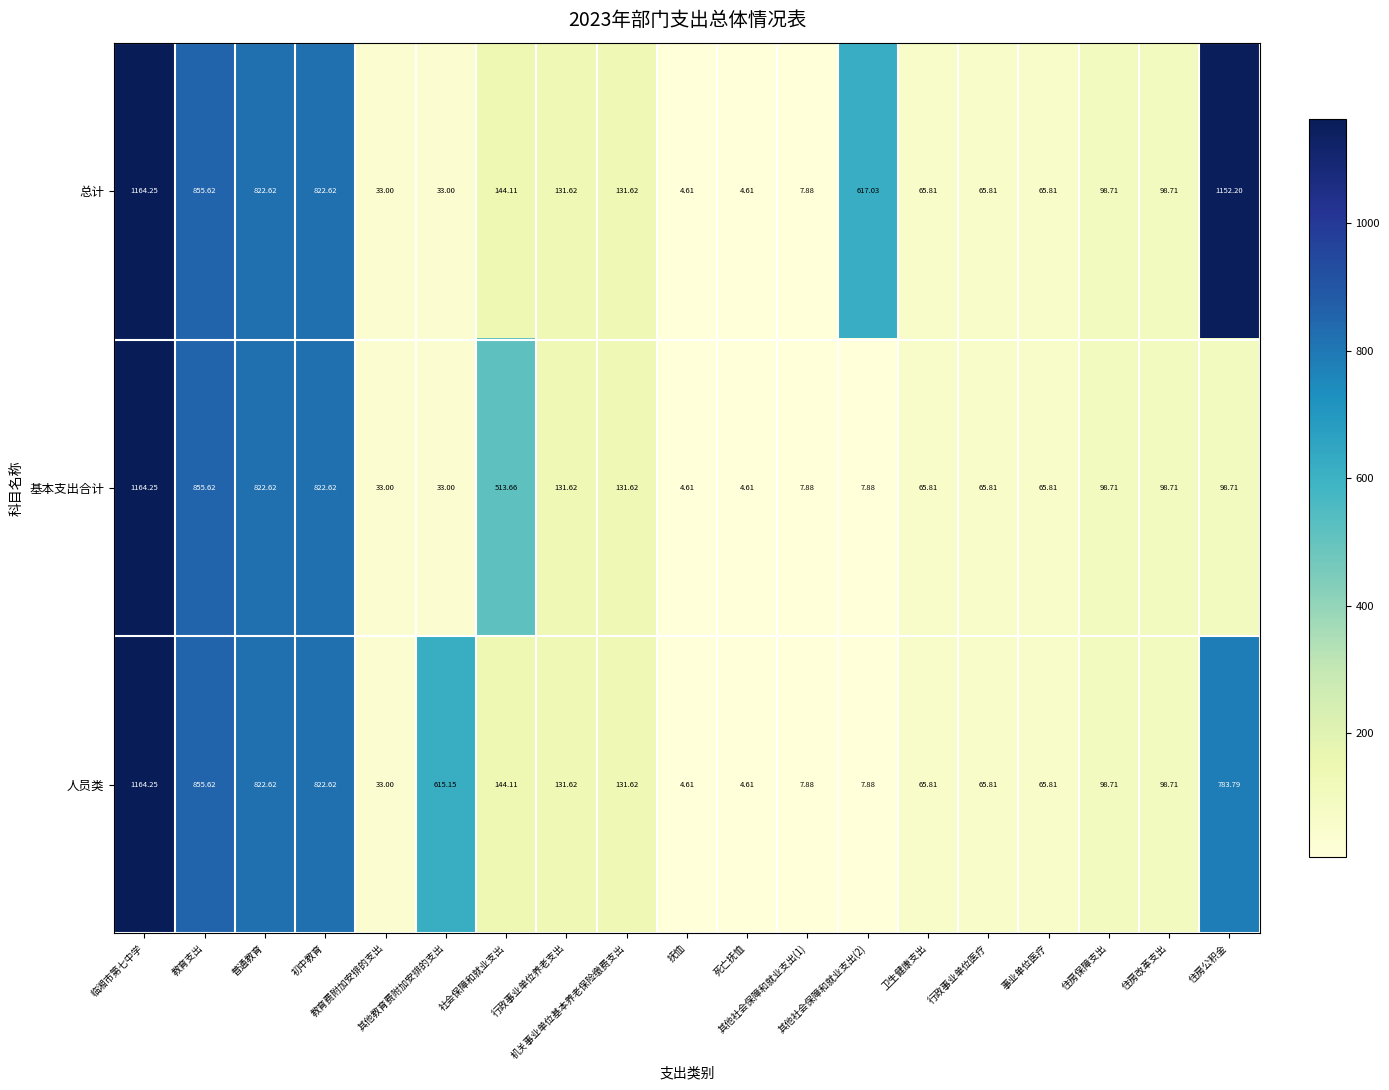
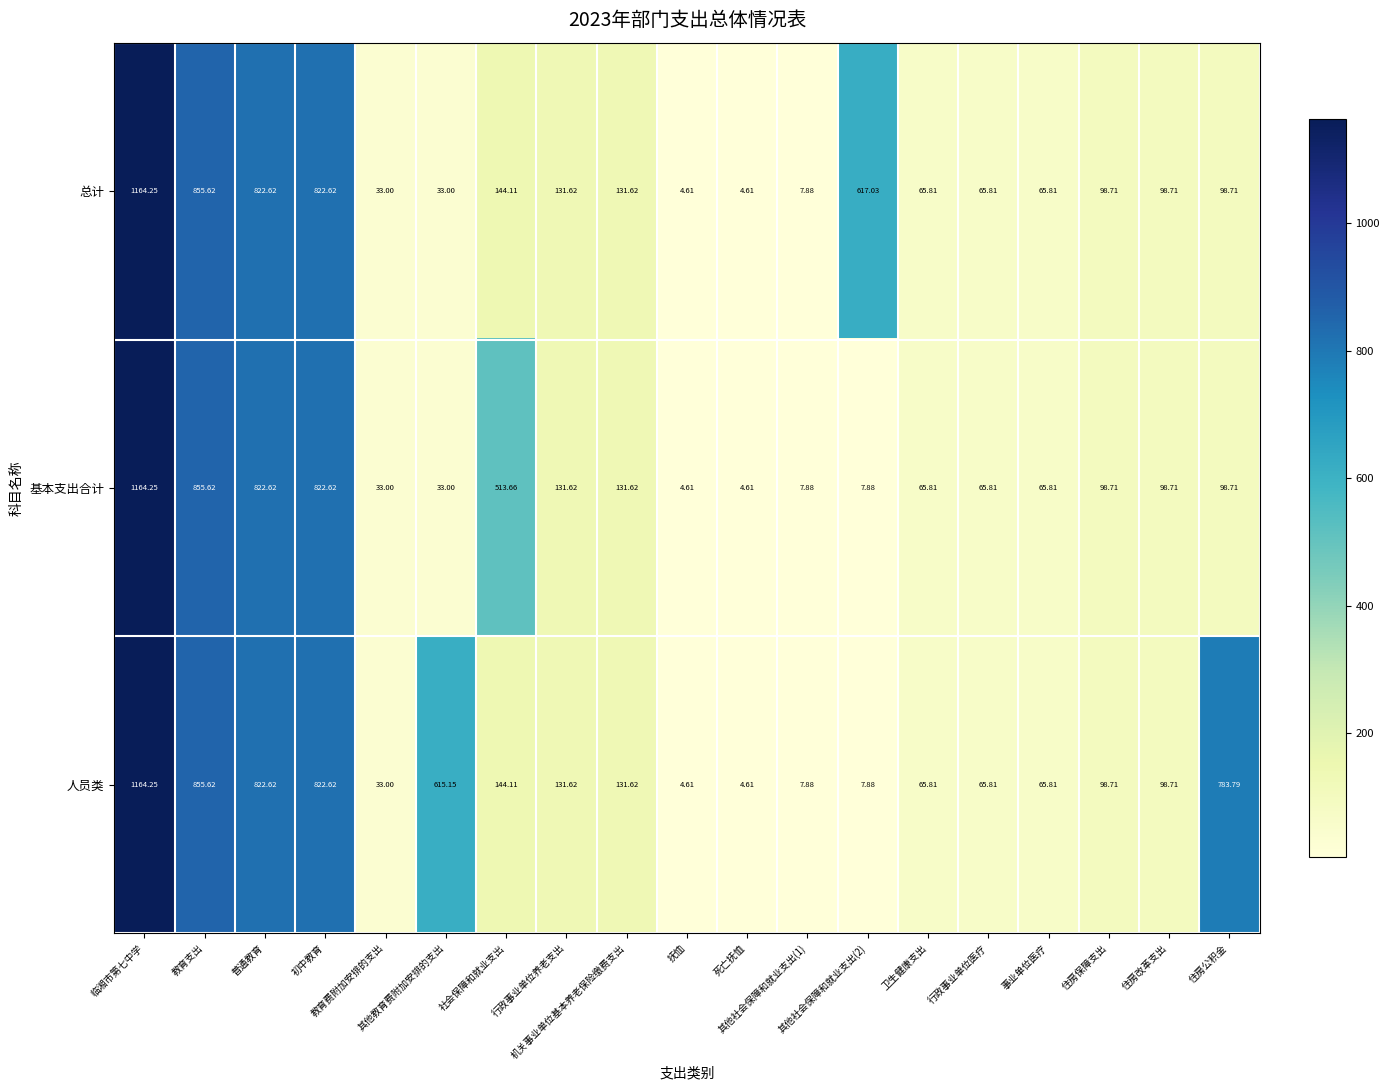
总计, 住房公积金: 1152.20 -> 98.71
